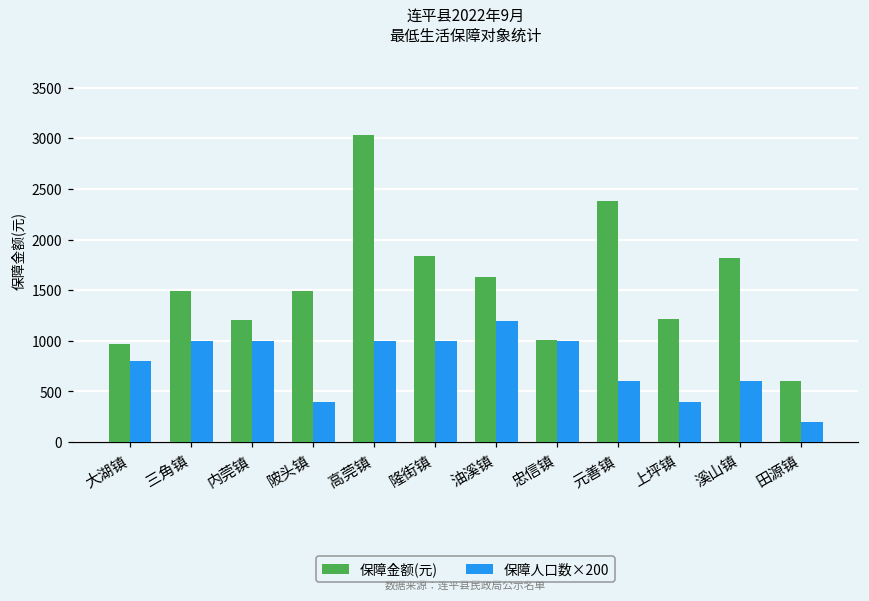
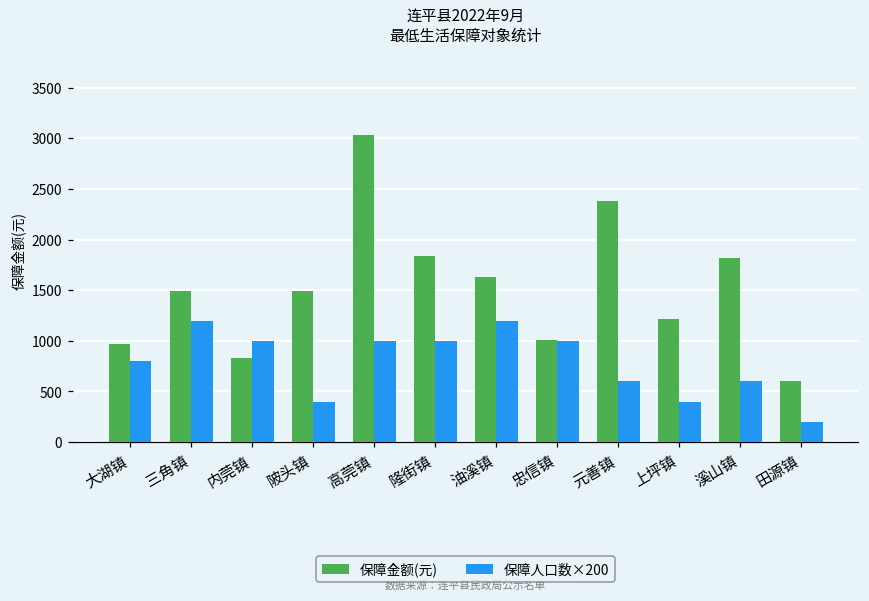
保障人口数×200, 三角镇: 1000 -> 1200
保障金额(元), 内莞镇: 1200 -> 800
